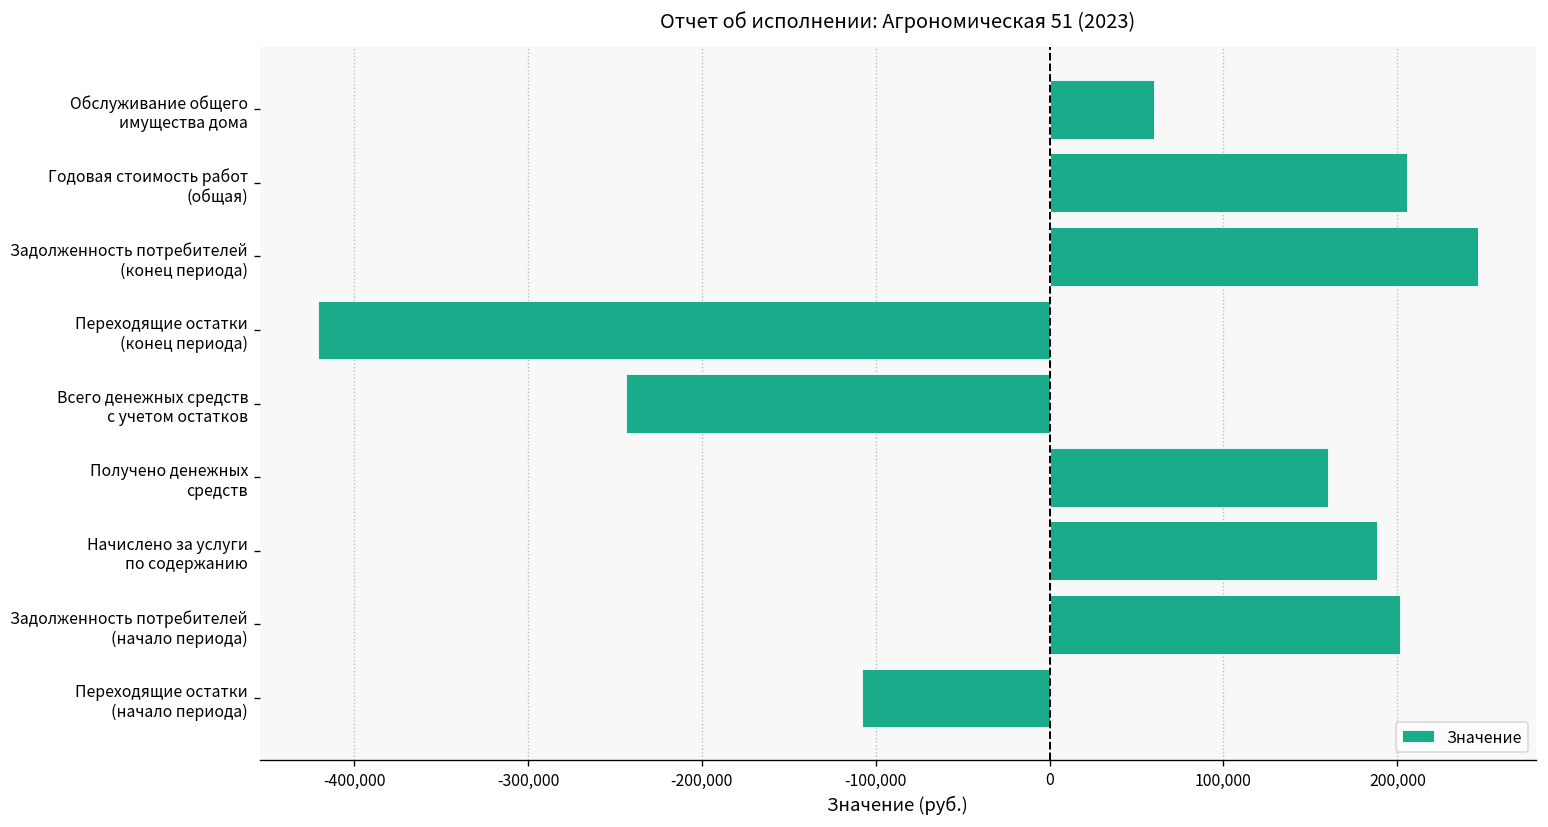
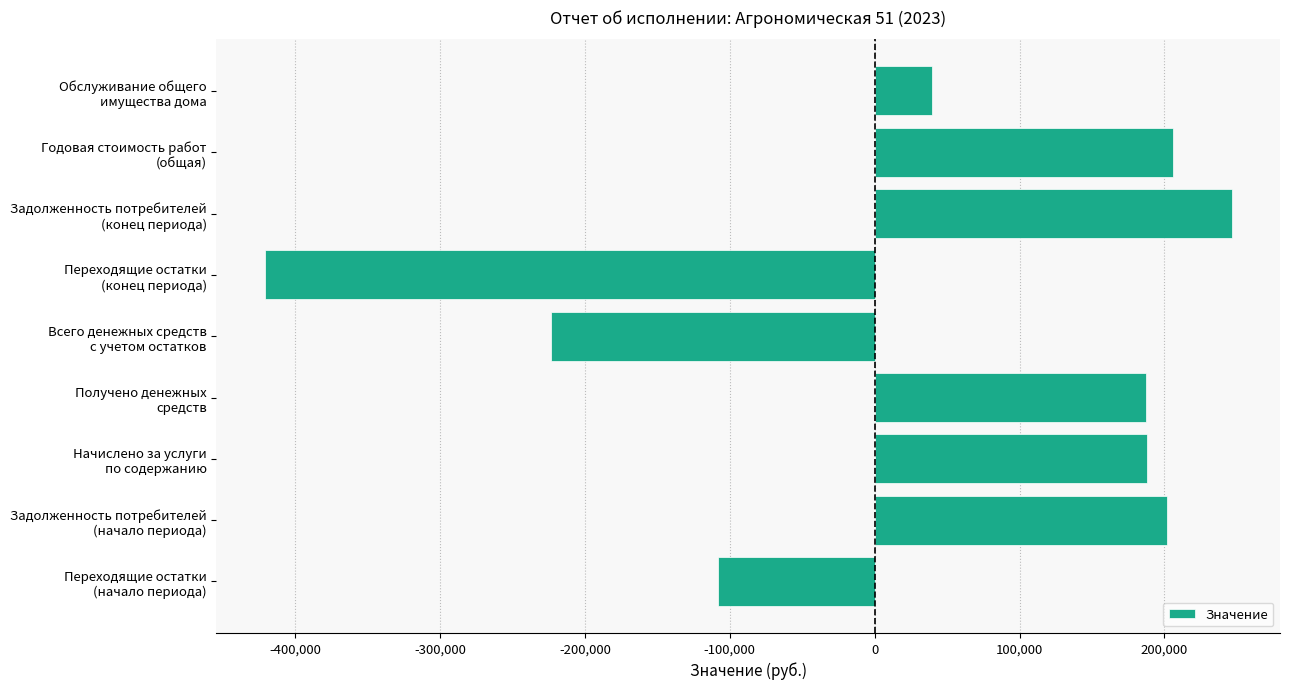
Обслуживание общего имущества дома: 60,000 -> 39,000
Всего денежных средств с учетом остатков: -244,000 -> -223,000
Получено денежных средств: 160,000 -> 187,000
